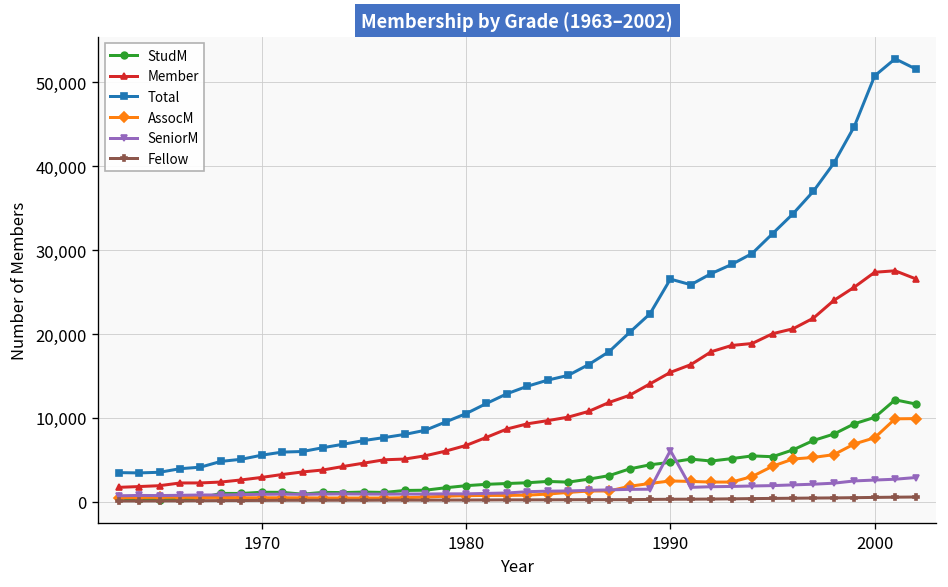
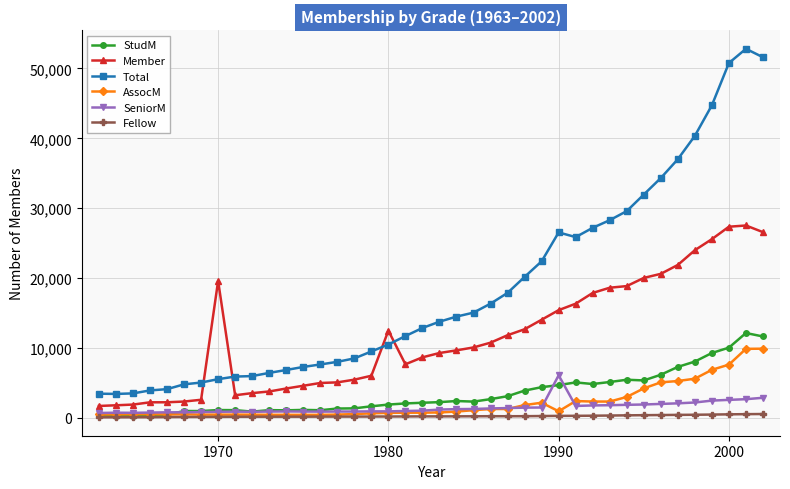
Member, 1970: 3,000 -> 20,000
Member, 1980: 7,000 -> 12,000
AssocM, 1990: 2,000 -> 1,000
